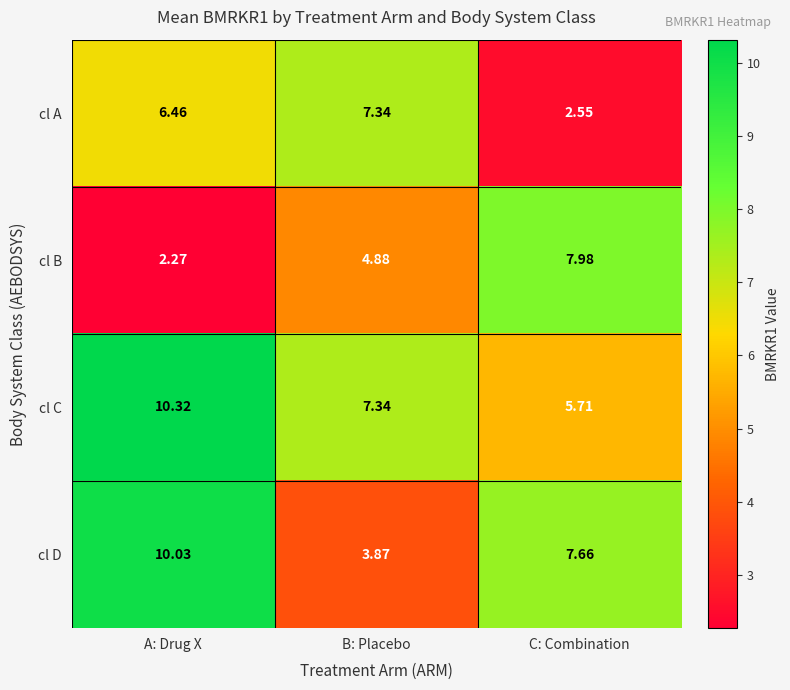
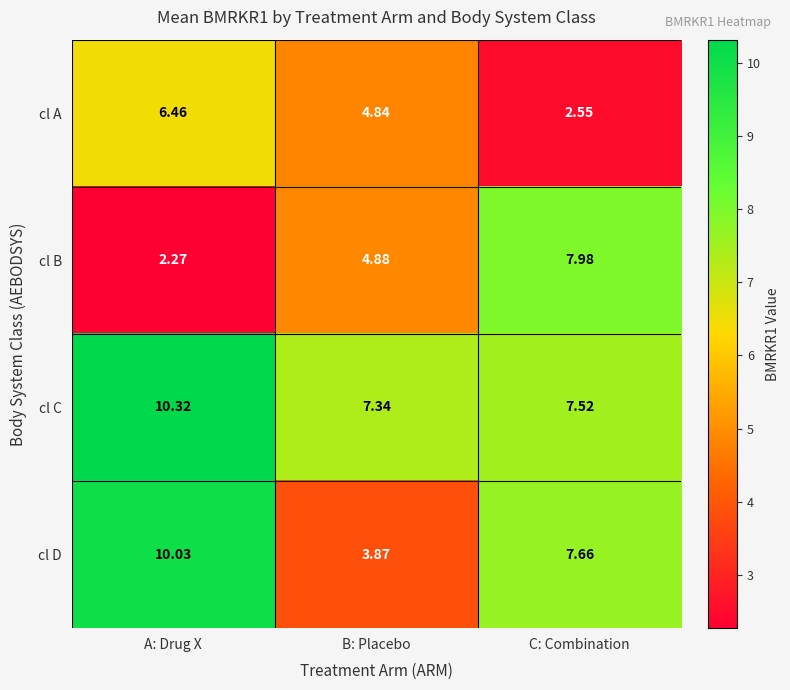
cl A, B: Placebo: 7.34 -> 4.84
cl C, C: Combination: 5.71 -> 7.52
